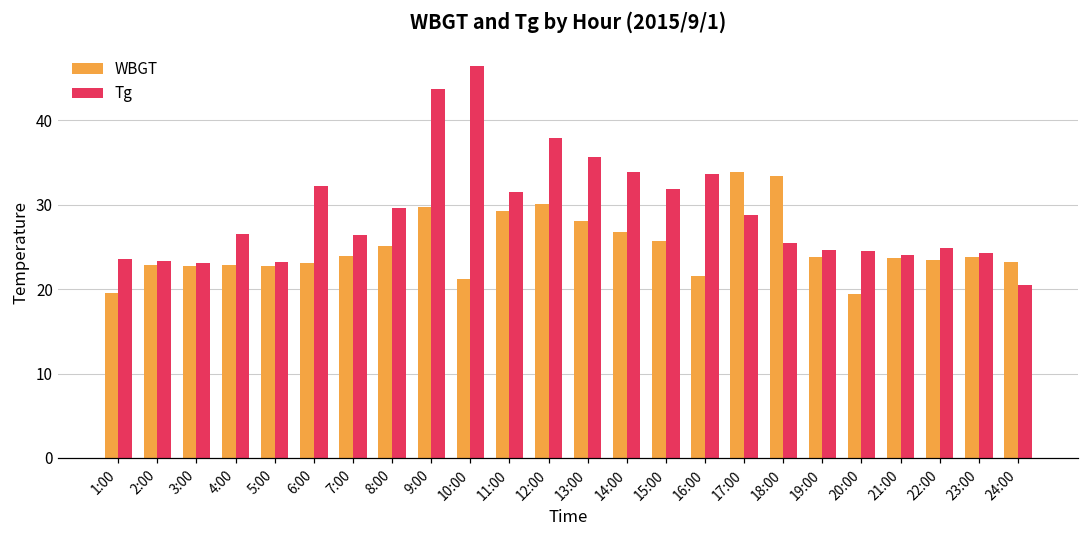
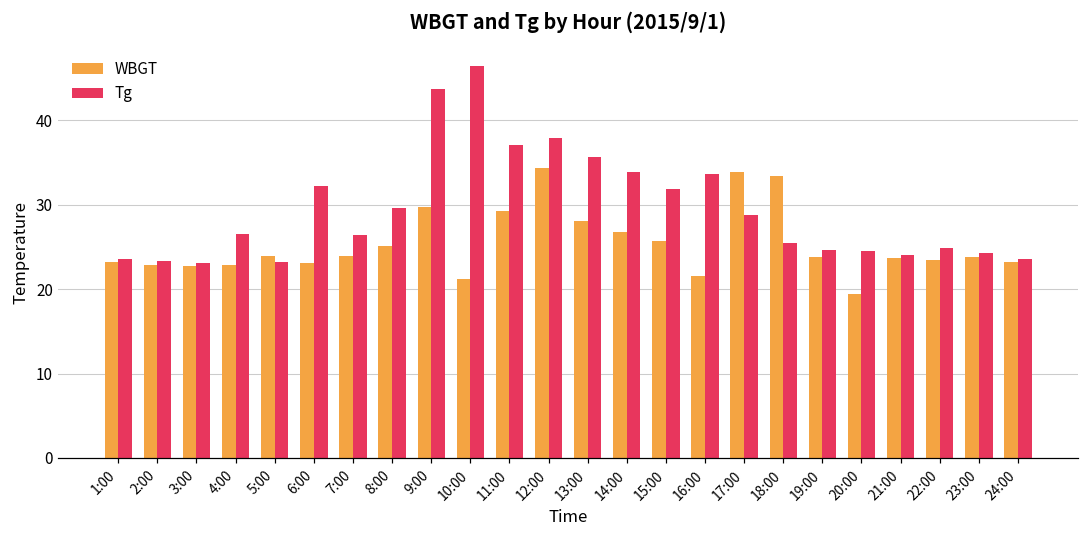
WBGT, 1:00: 20 -> 23
WBGT, 5:00: 23 -> 24
Tg, 11:00: 32 -> 37
WBGT, 12:00: 30 -> 34
Tg, 24:00: 21 -> 24
